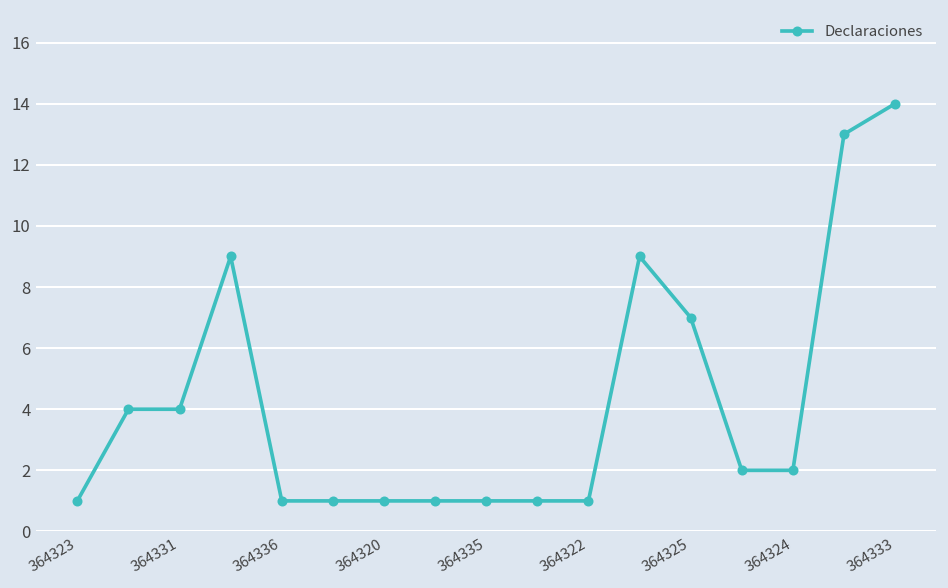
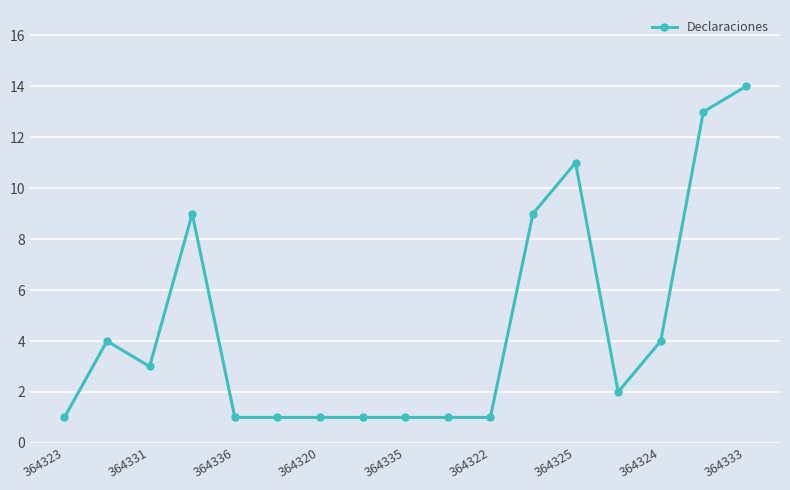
364331: 4 -> 3
364325: 7 -> 11
364324: 2 -> 4
